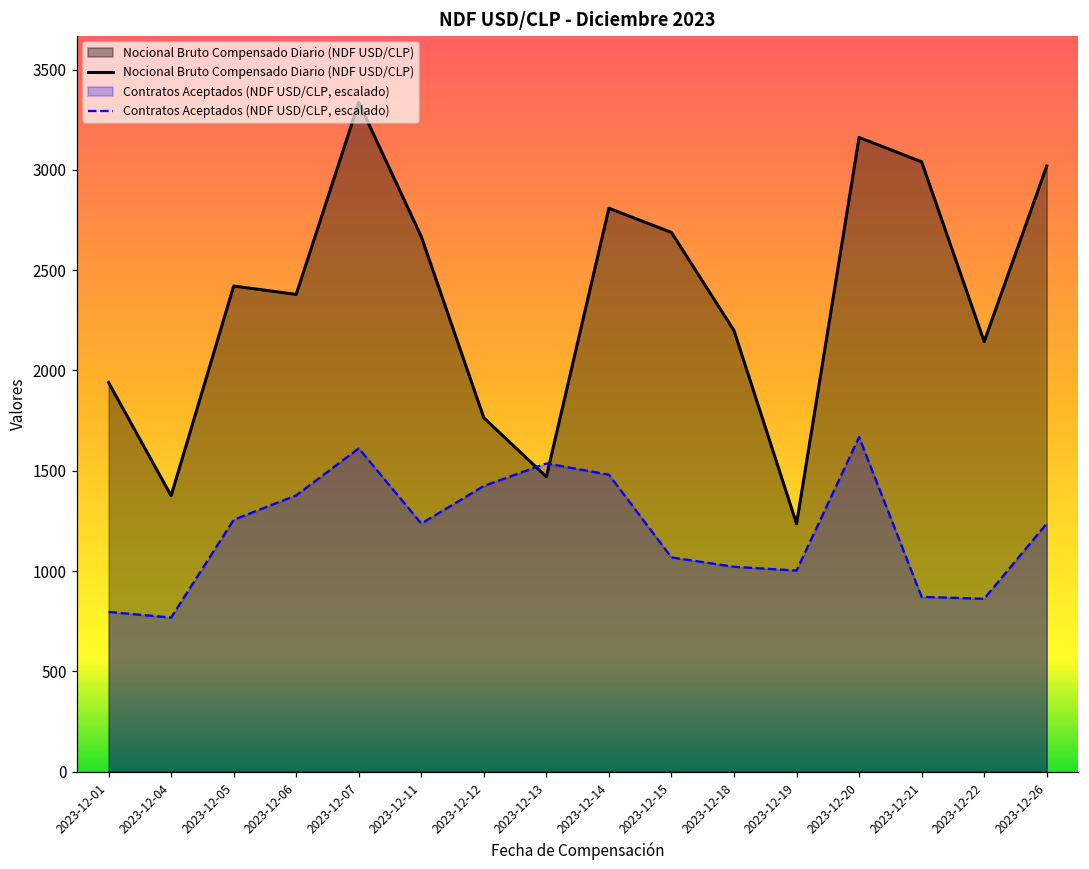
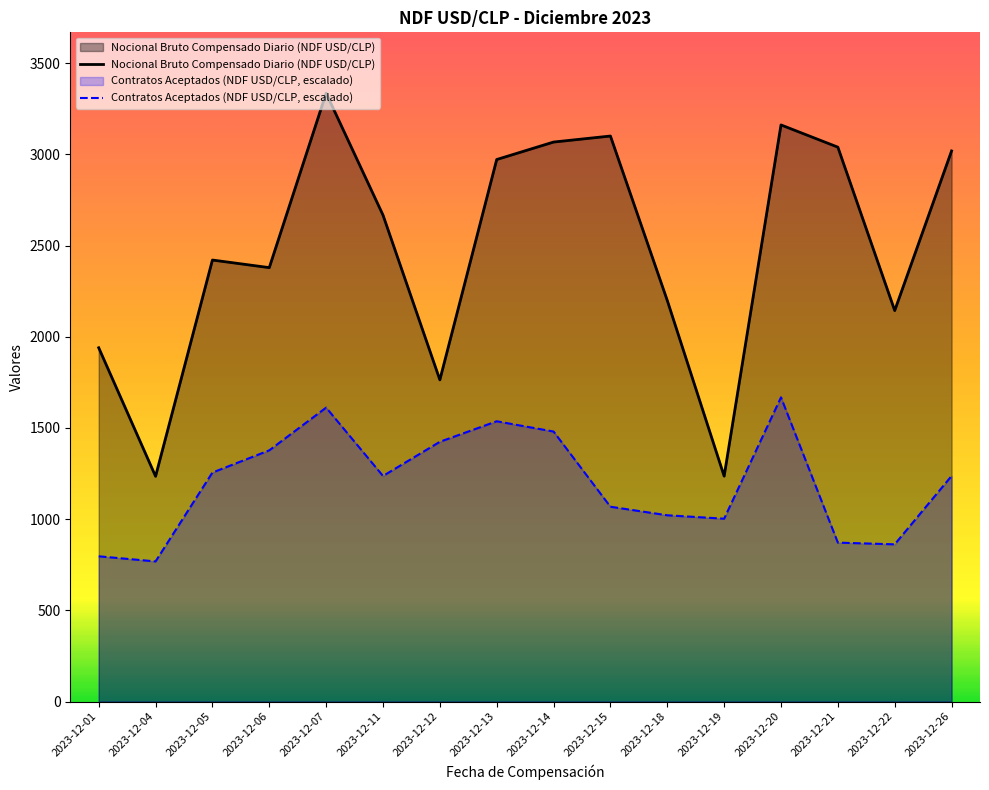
Nocional Bruto Compensado Diario (NDF USD/CLP), 2023-12-04: 1380 -> 1240
Nocional Bruto Compensado Diario (NDF USD/CLP), 2023-12-13: 1470 -> 2970
Nocional Bruto Compensado Diario (NDF USD/CLP), 2023-12-14: 2810 -> 3070
Nocional Bruto Compensado Diario (NDF USD/CLP), 2023-12-15: 2690 -> 3100
